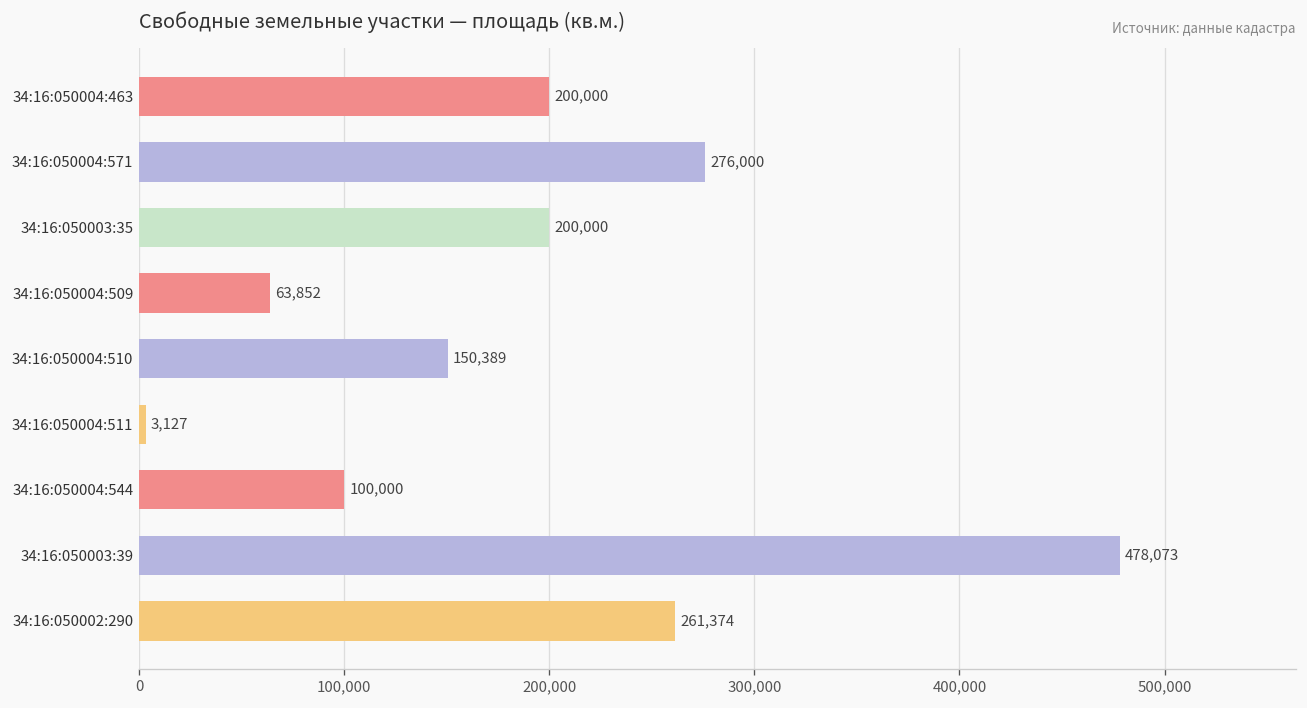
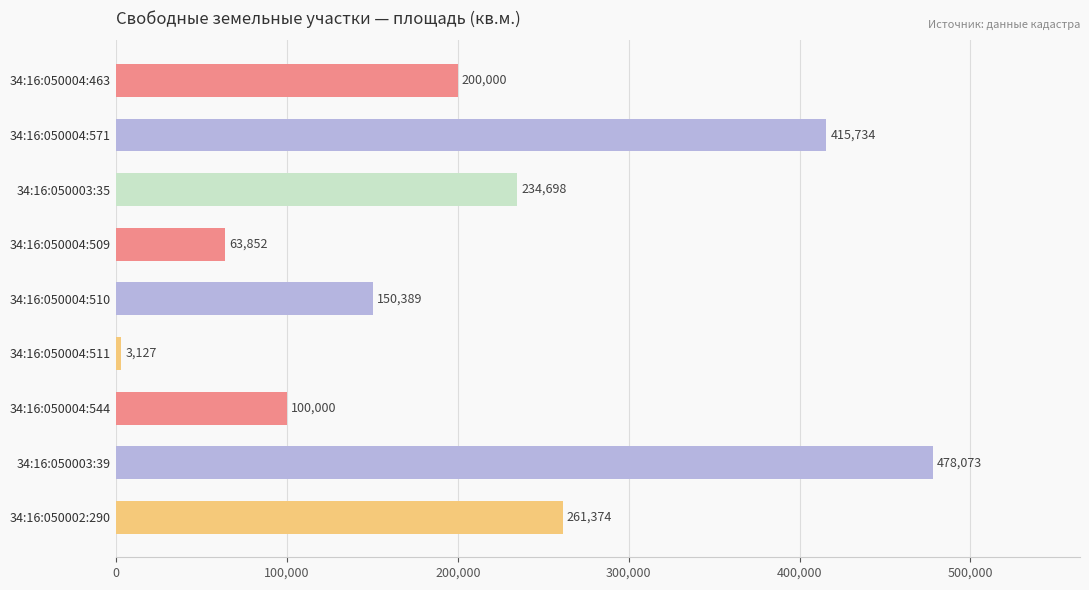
34:16:050004:571: 276,000 -> 415,734
34:16:050003:35: 200,000 -> 234,698
